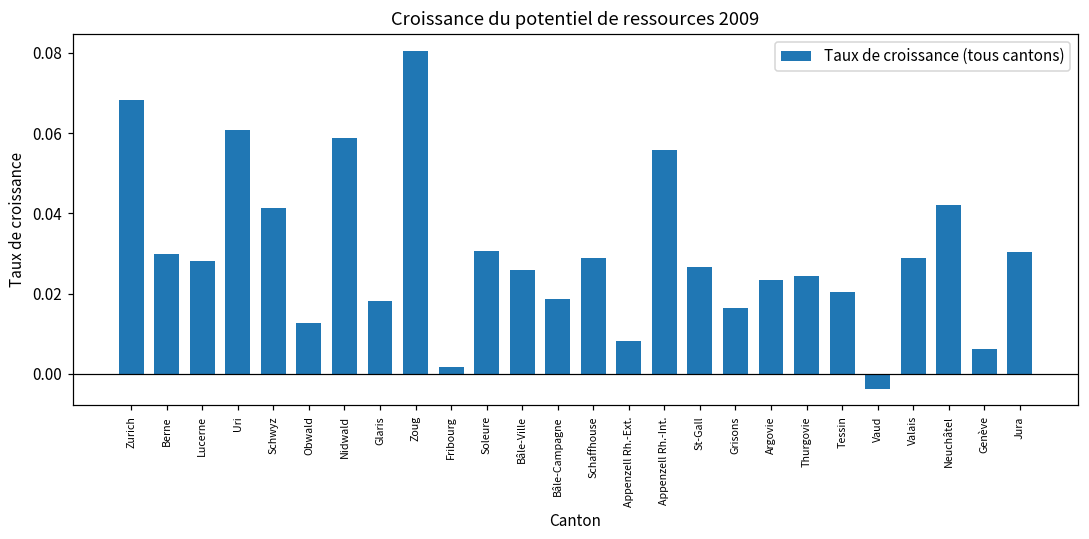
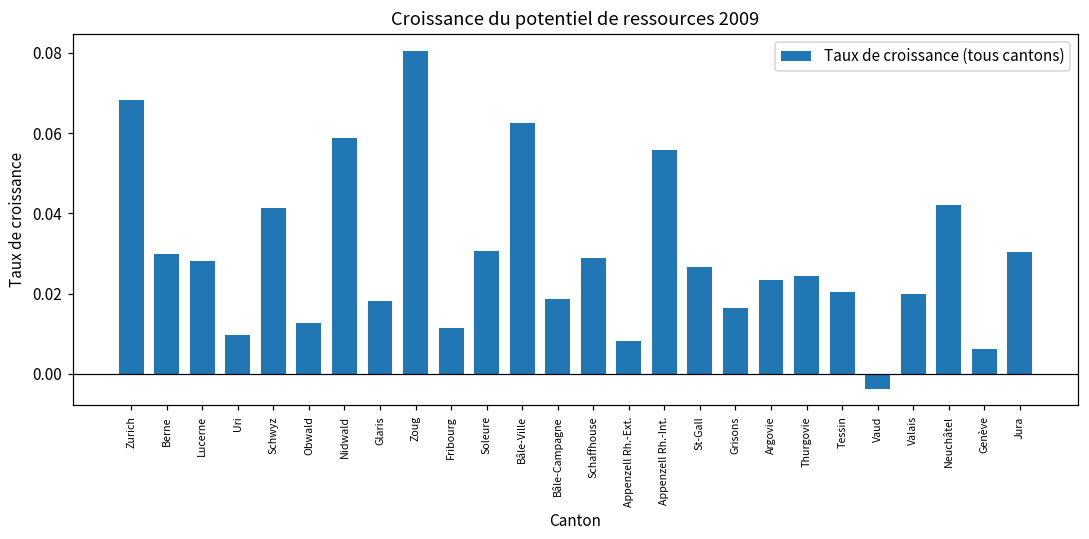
Uri: 0.061 -> 0.010
Fribourg: 0.002 -> 0.011
Bâle-Ville: 0.026 -> 0.062
Valais: 0.029 -> 0.020
